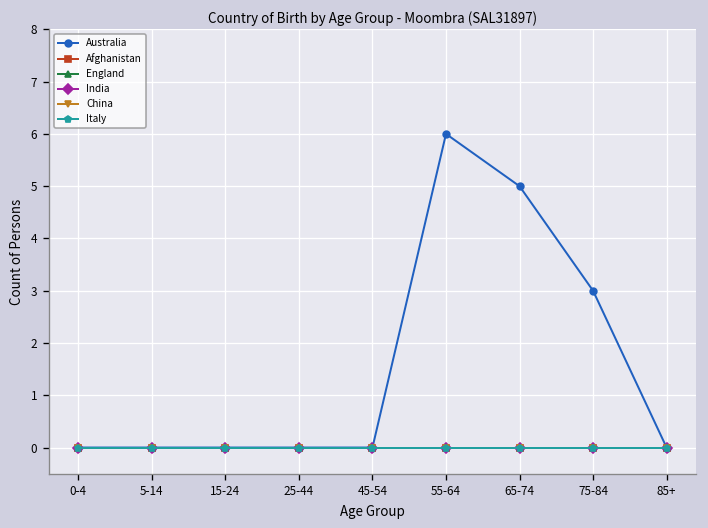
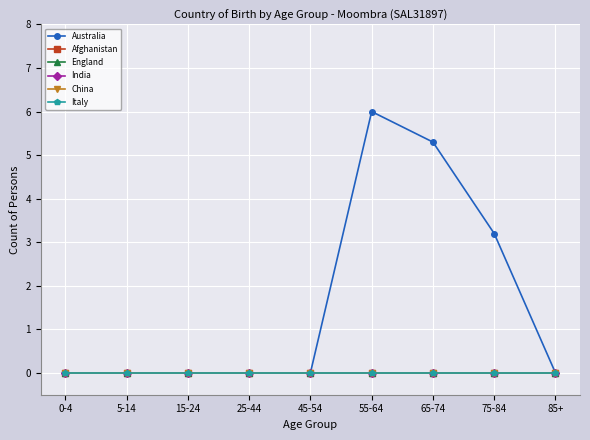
Australia, 65-74: 5.0 -> 5.3
Australia, 75-84: 3.0 -> 3.2
